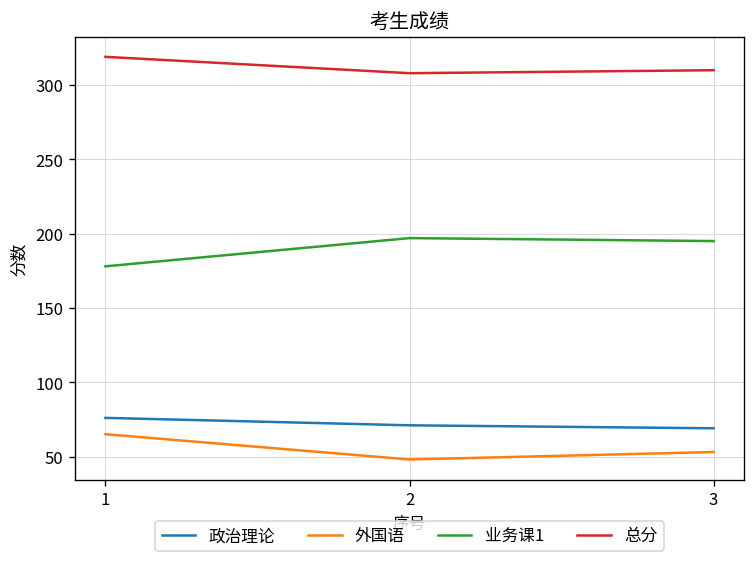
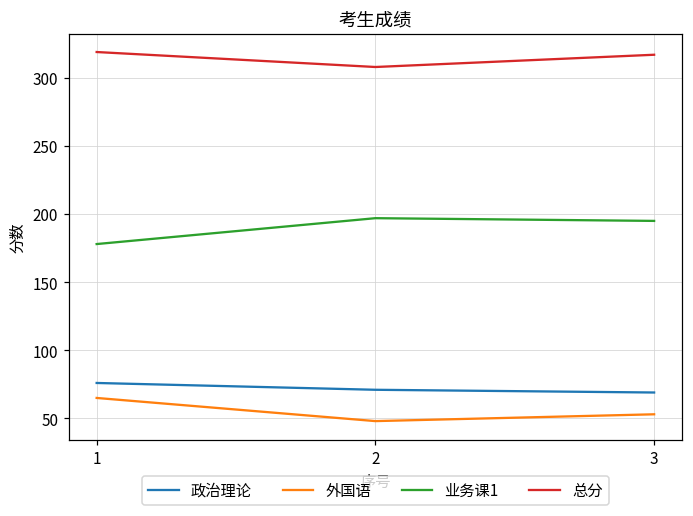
总分, 3: 310 -> 317
